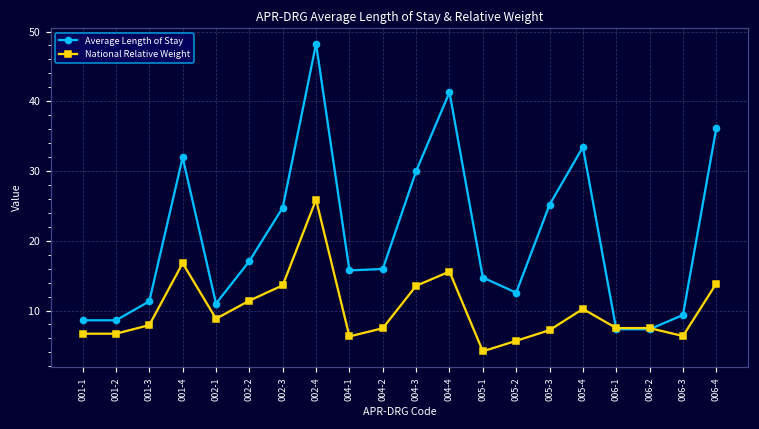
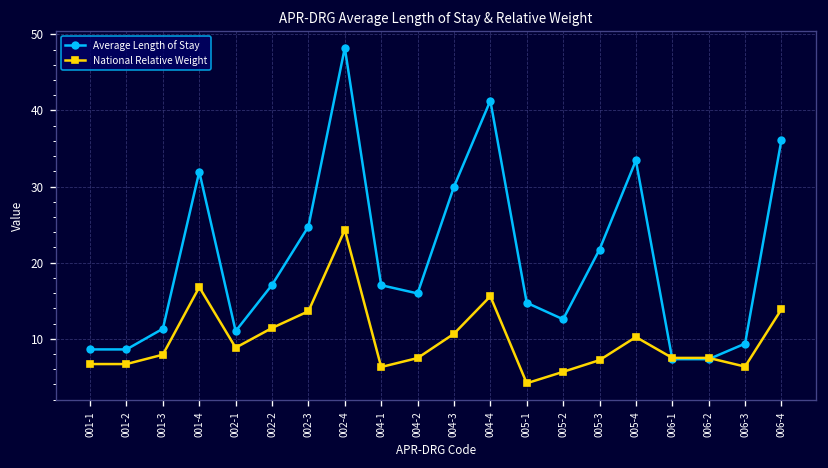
National Relative Weight, 002-4: 26 -> 24
Average Length of Stay, 004-1: 16 -> 17
National Relative Weight, 004-3: 14 -> 11
Average Length of Stay, 005-3: 25 -> 22
